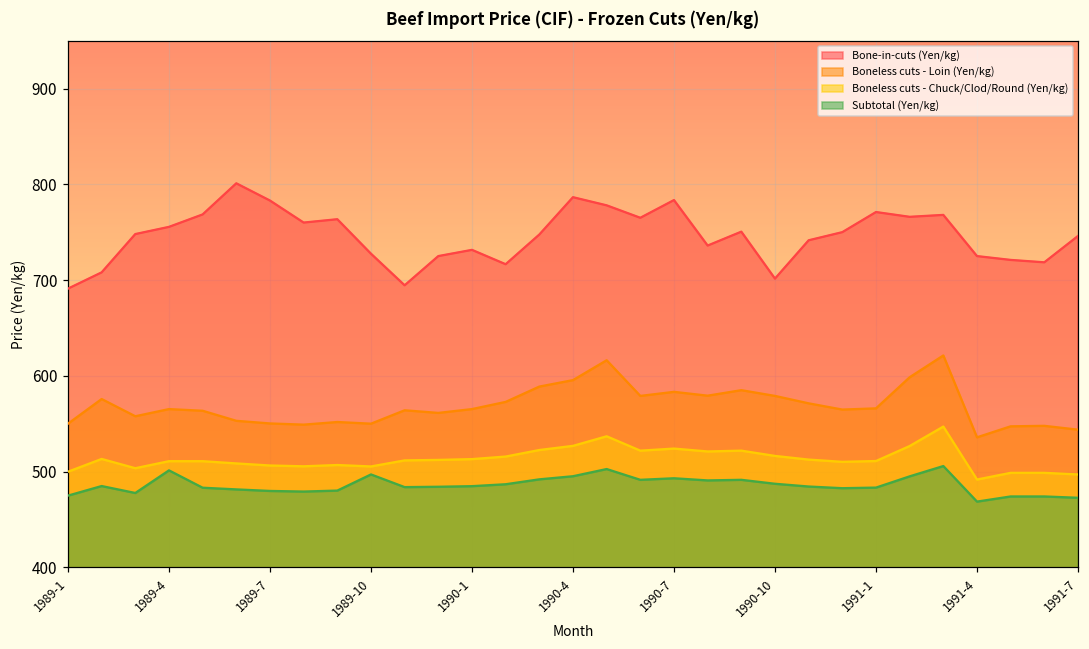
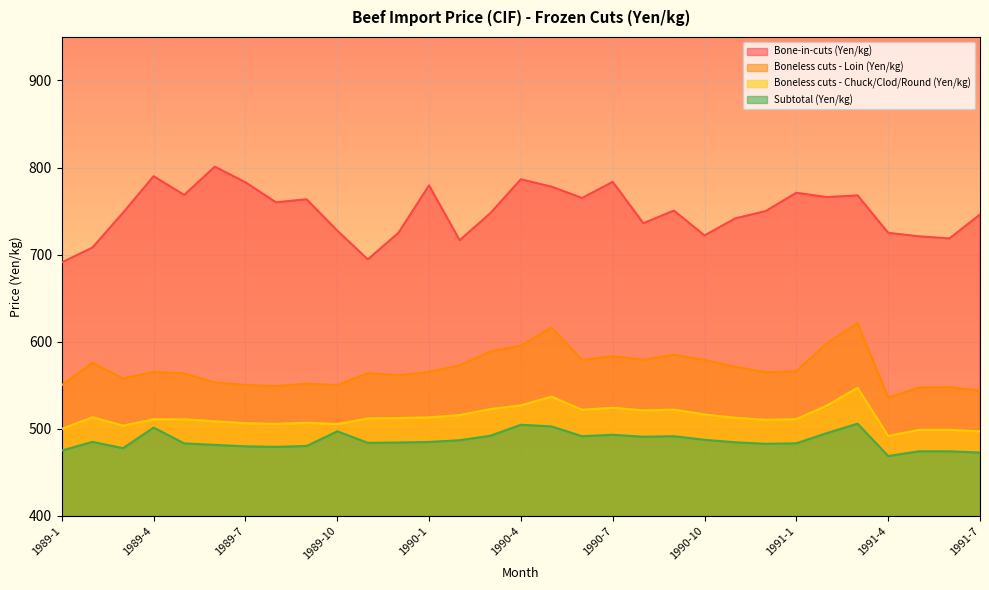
Bone-in-cuts (Yen/kg), 1989-4: 760 -> 790
Bone-in-cuts (Yen/kg), 1990-1: 730 -> 780
Subtotal (Yen/kg), 1990-4: 495 -> 505
Bone-in-cuts (Yen/kg), 1990-10: 700 -> 720
